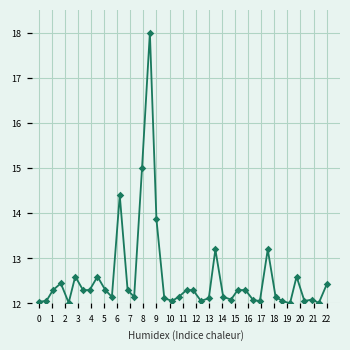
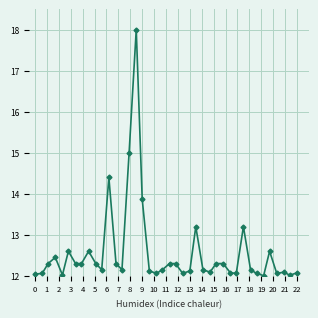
22: 12.4 -> 12.1
